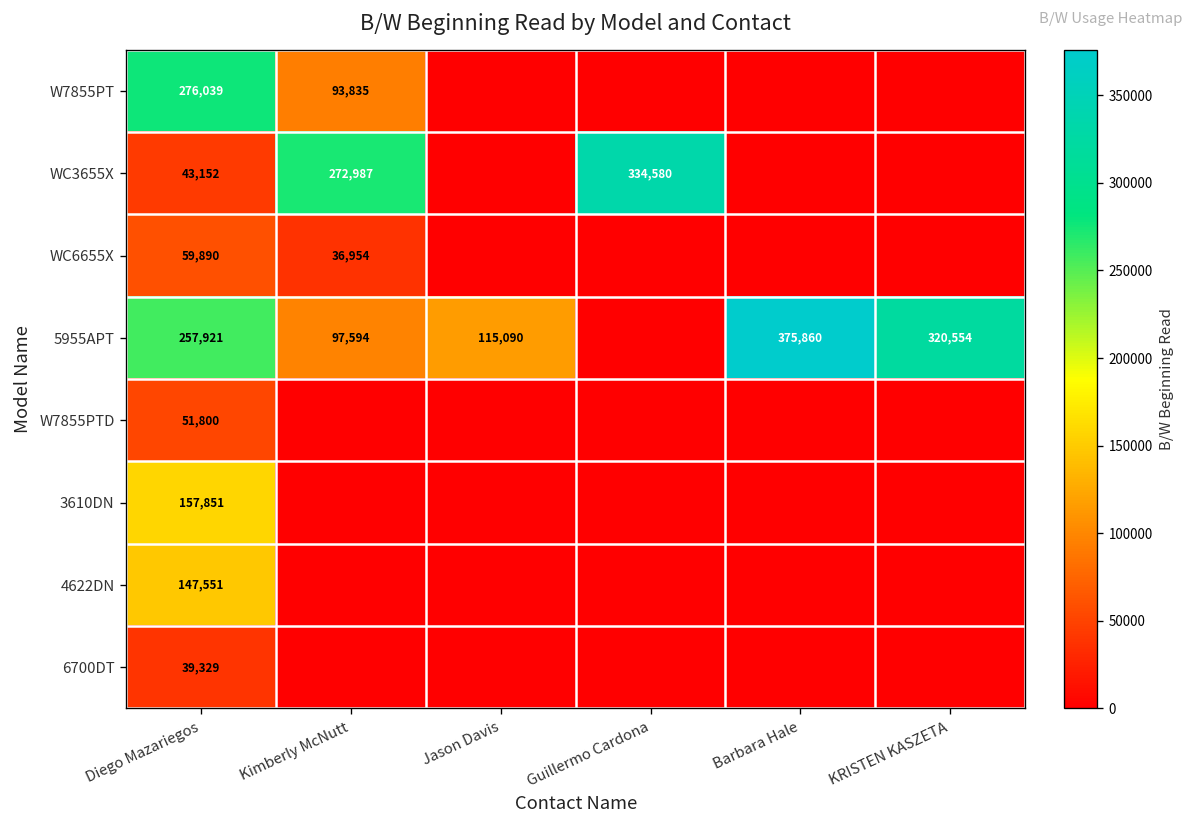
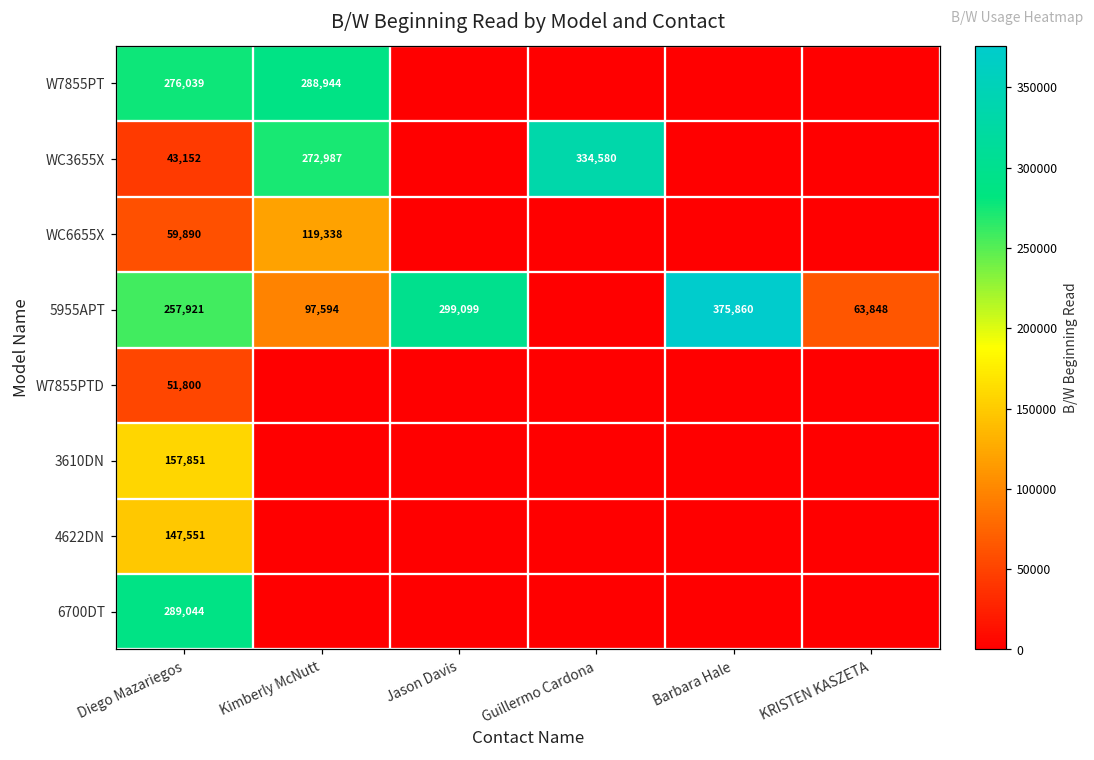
W7855PT, Kimberly McNutt: 93,835 -> 288,944
WC6655X, Kimberly McNutt: 36,954 -> 119,338
5955APT, Jason Davis: 115,090 -> 299,099
5955APT, KRISTEN KASZETA: 320,554 -> 63,848
6700DT, Diego Mazariegos: 39,329 -> 289,044
